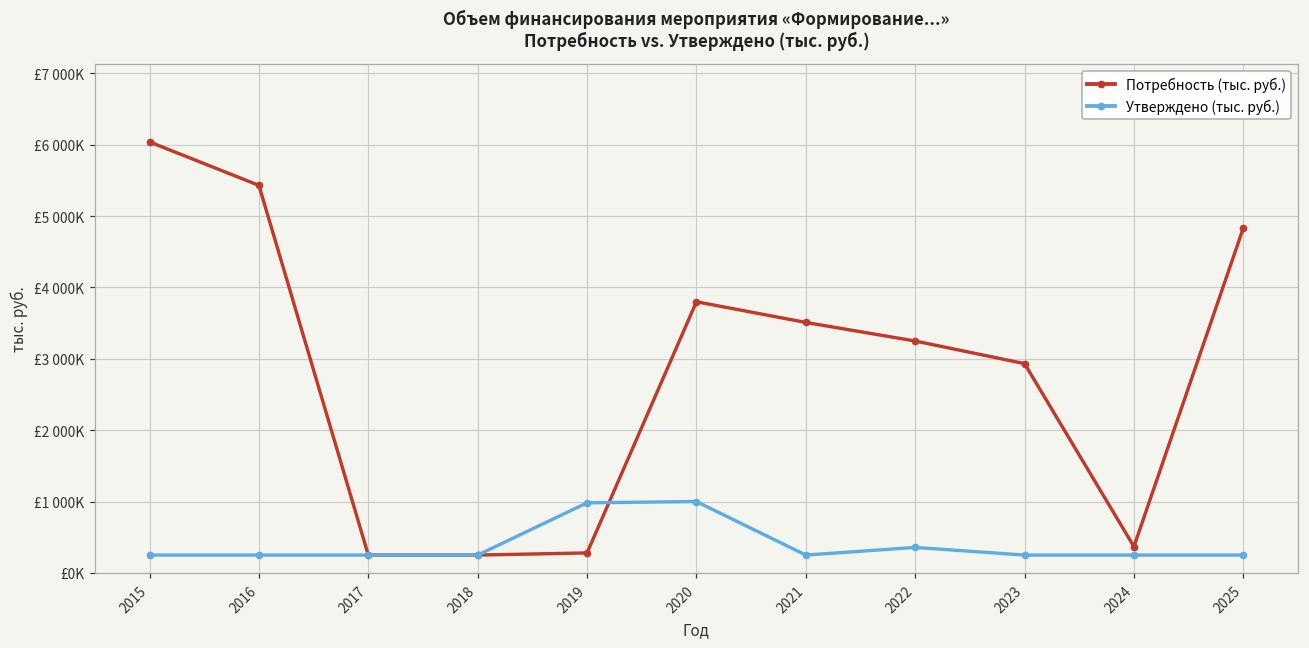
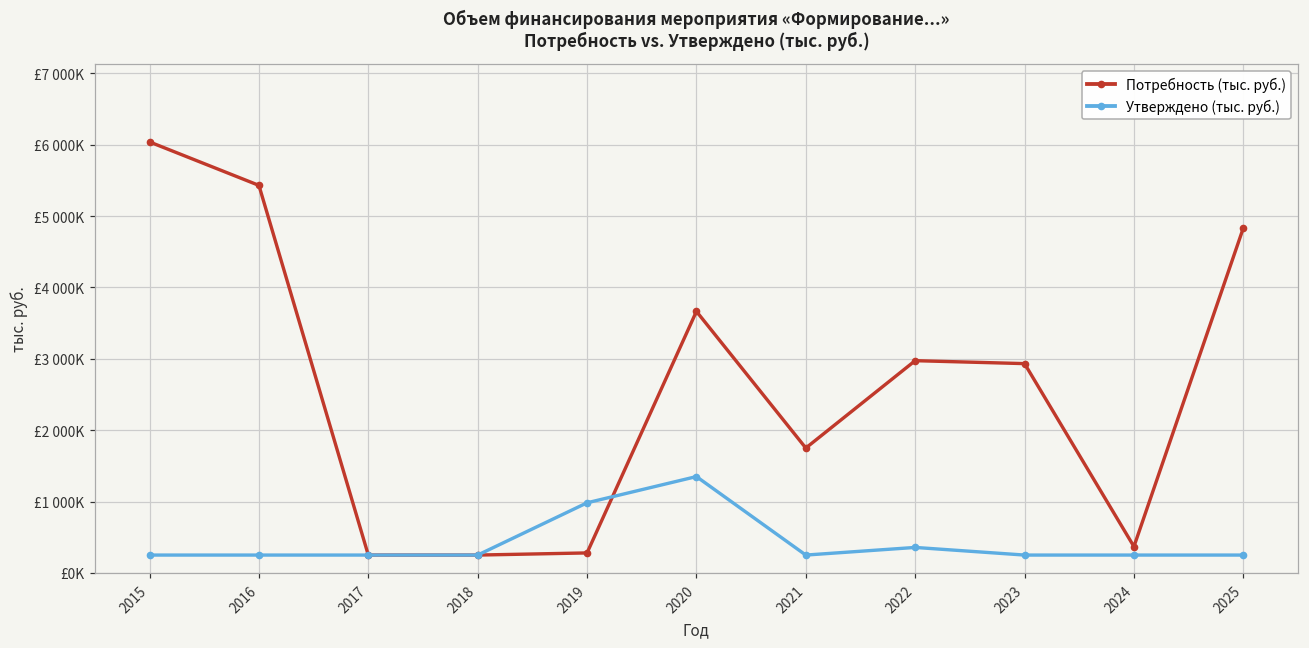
Потребность (тыс. руб.), 2020: £3800000 -> £3700000
Утверждено (тыс. руб.), 2020: £1000000 -> £1400000
Потребность (тыс. руб.), 2021: £3500000 -> £1800000
Потребность (тыс. руб.), 2022: £3200000 -> £3000000
